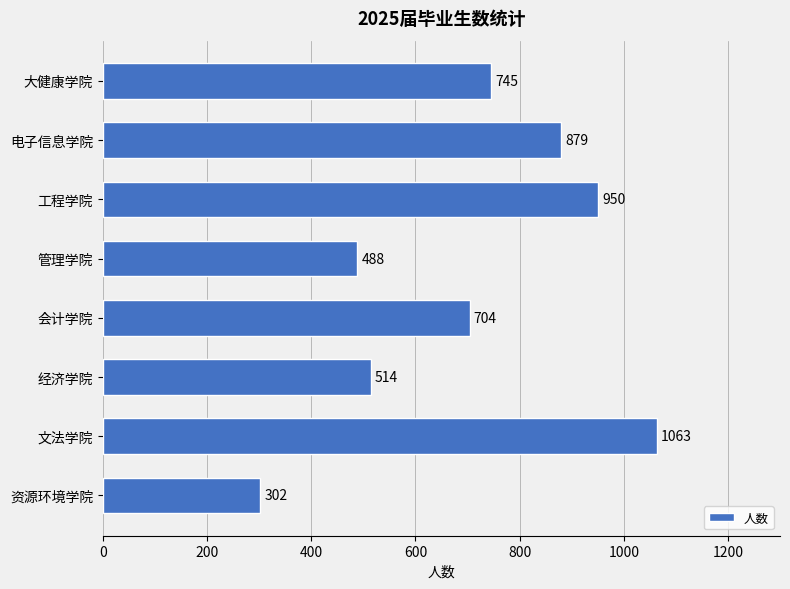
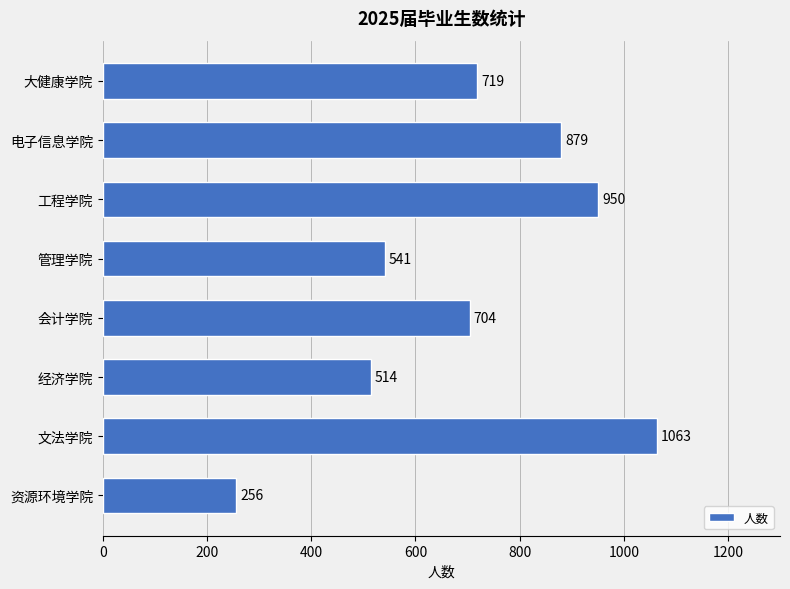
大健康学院: 745 -> 719
管理学院: 488 -> 541
资源环境学院: 302 -> 256
